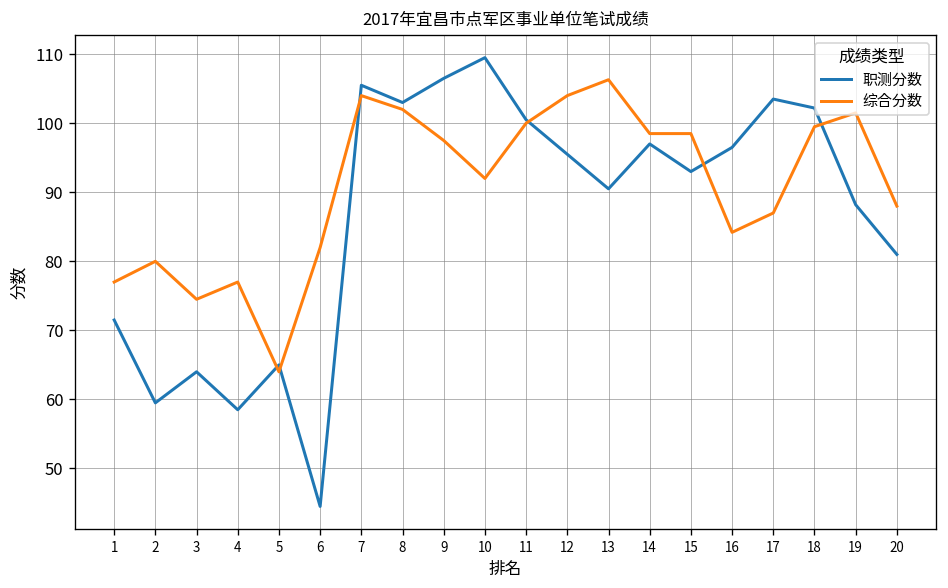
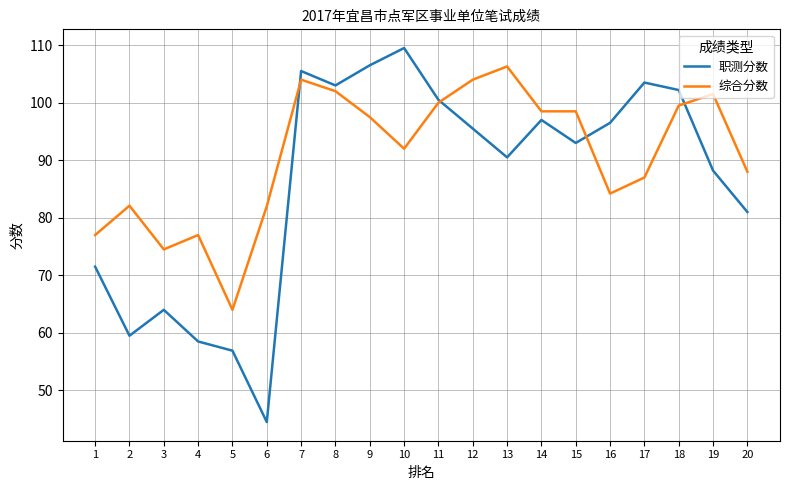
综合分数, 2: 80 -> 82
职测分数, 5: 65 -> 57
